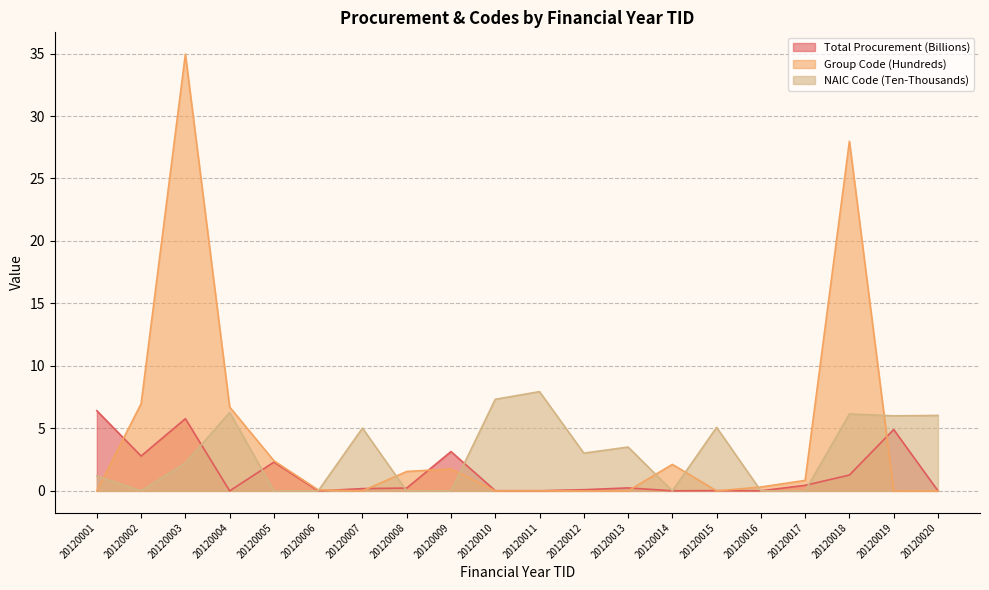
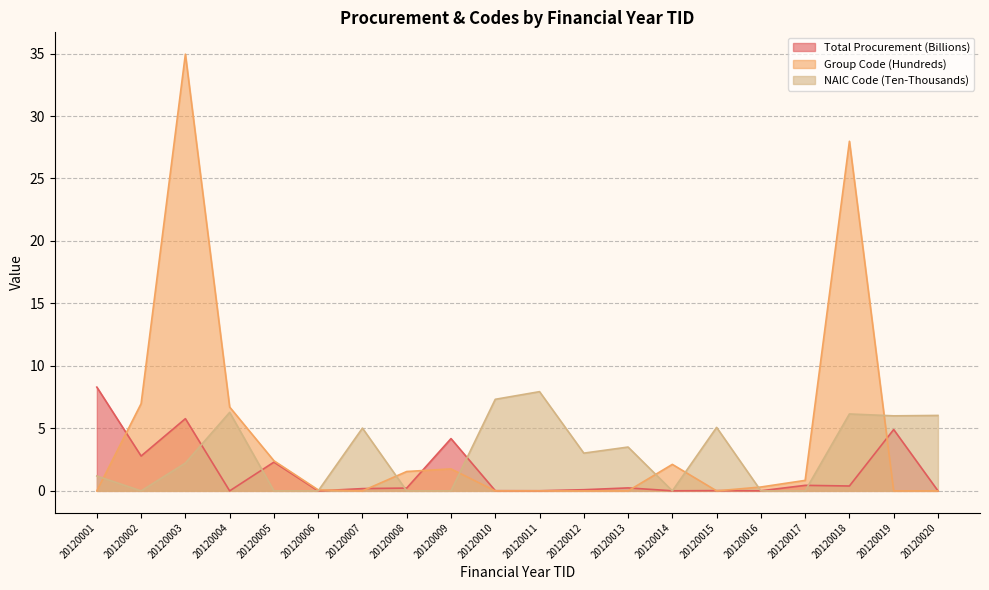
Total Procurement (Billions), 20120001: 6.4 -> 8.3
Total Procurement (Billions), 20120009: 3.1 -> 4.2
Total Procurement (Billions), 20120018: 1.3 -> 0.4
